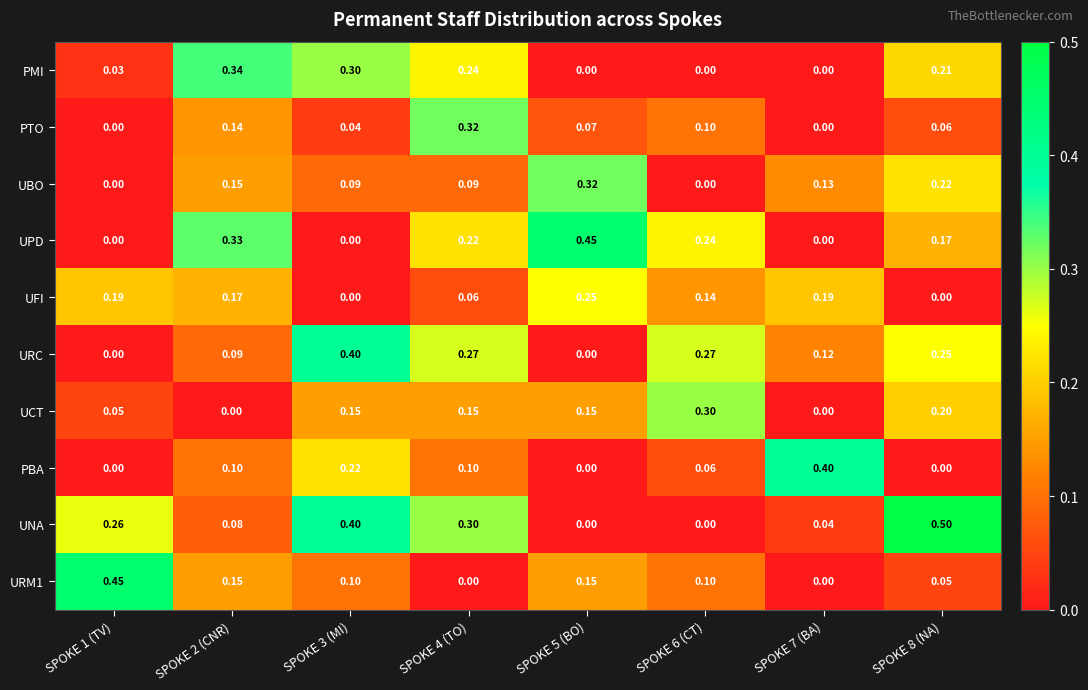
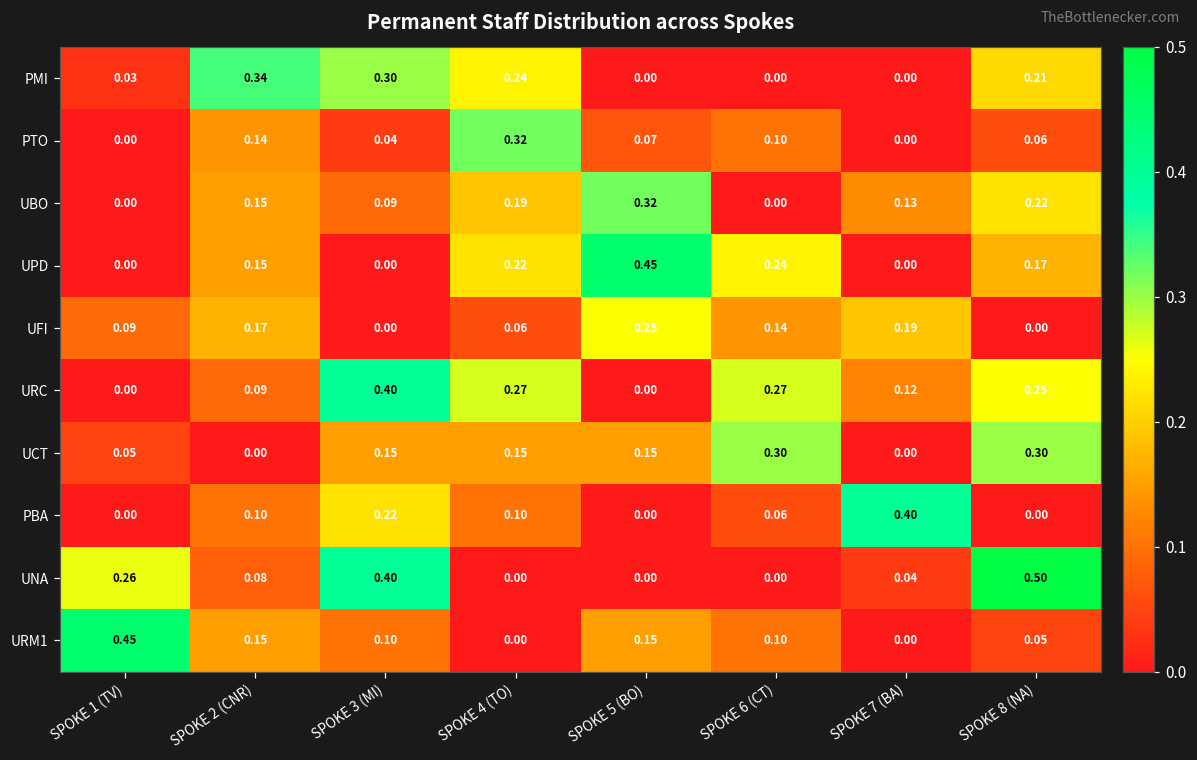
UBO, SPOKE 4 (TO): 0.09 -> 0.19
UPD, SPOKE 2 (CNR): 0.33 -> 0.15
UFI, SPOKE 1 (TV): 0.19 -> 0.09
UCT, SPOKE 8 (NA): 0.20 -> 0.30
UNA, SPOKE 4 (TO): 0.30 -> 0.00
